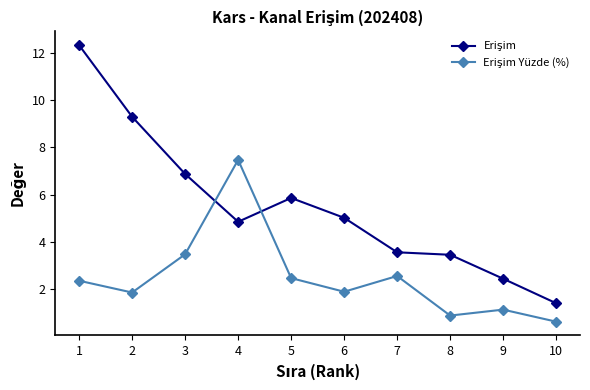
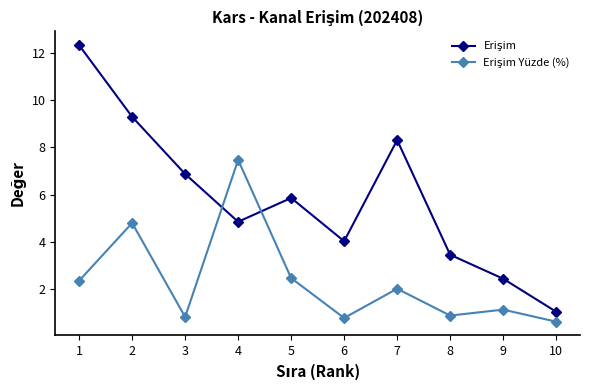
Erişim Yüzde (%), 2: 1.9 -> 4.8
Erişim Yüzde (%), 3: 3.5 -> 0.8
Erişim, 6: 5.0 -> 4.0
Erişim Yüzde (%), 6: 1.9 -> 0.8
Erişim, 7: 3.6 -> 8.3
Erişim Yüzde (%), 7: 2.6 -> 2.0
Erişim, 10: 1.4 -> 1.1
